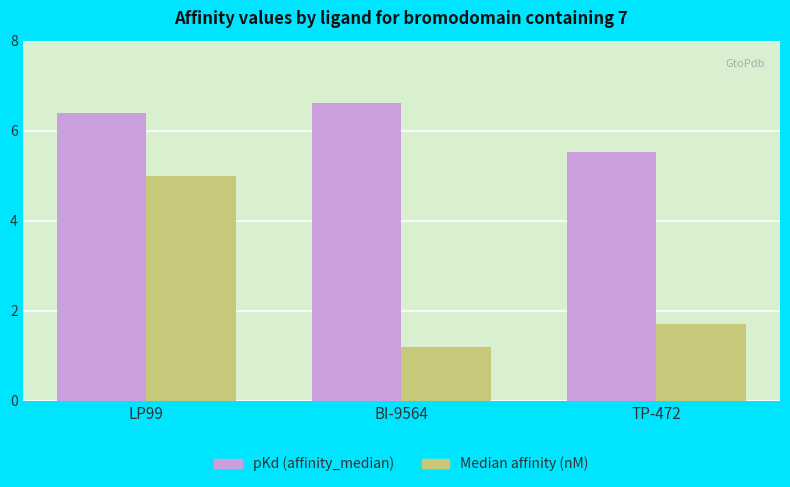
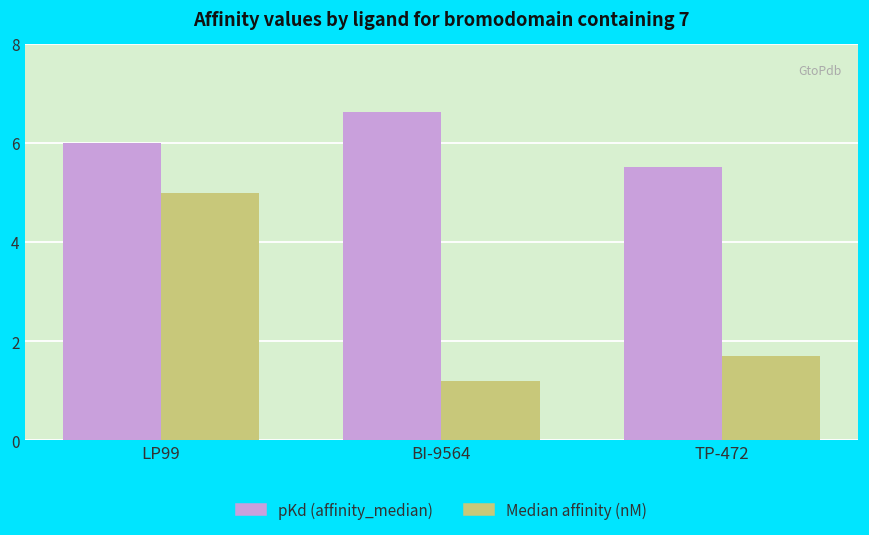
pKd (affinity_median), LP99: 6.4 -> 6.0
